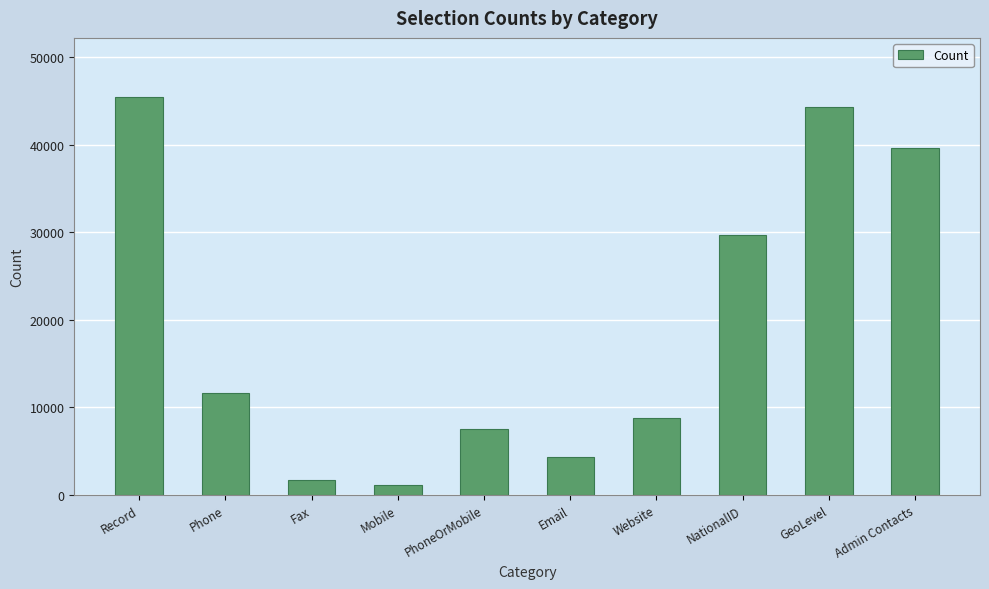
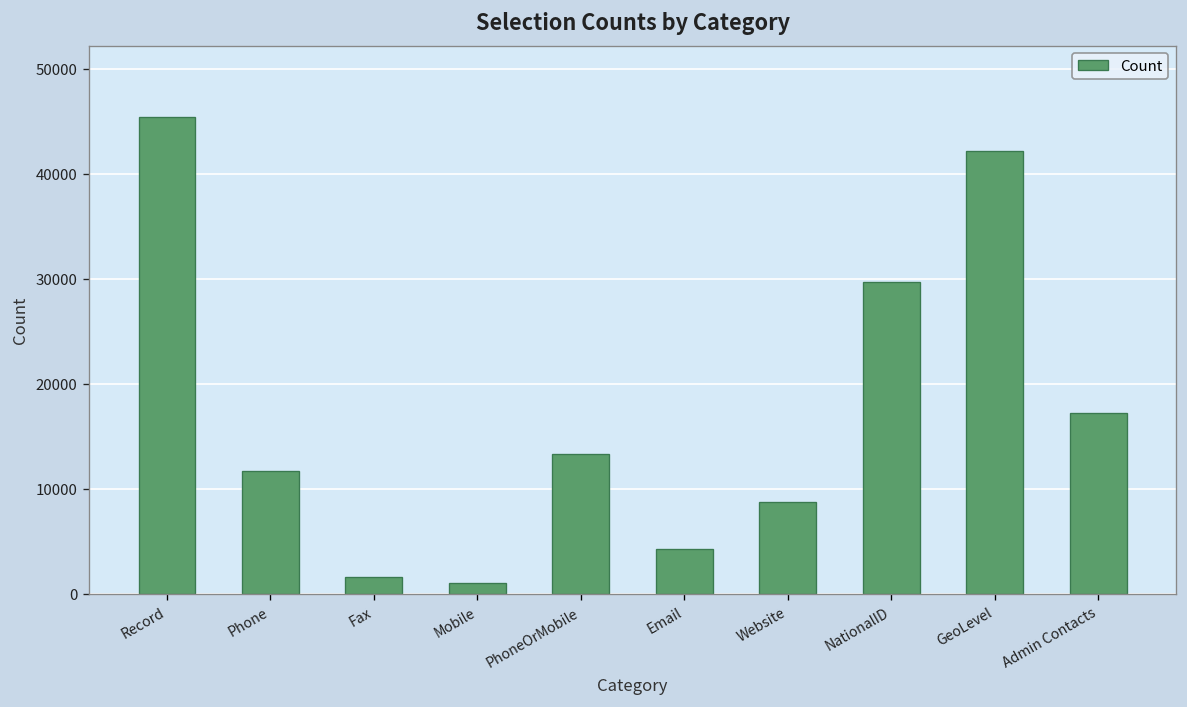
PhoneOrMobile: 7000 -> 13000
GeoLevel: 44000 -> 42000
Admin Contacts: 40000 -> 17000
